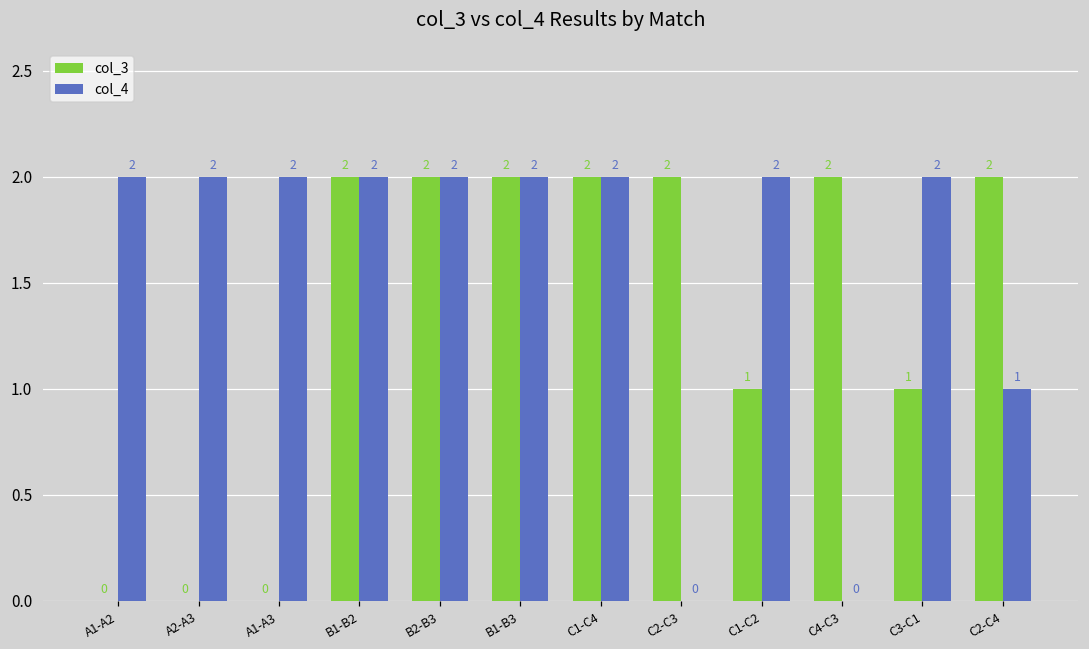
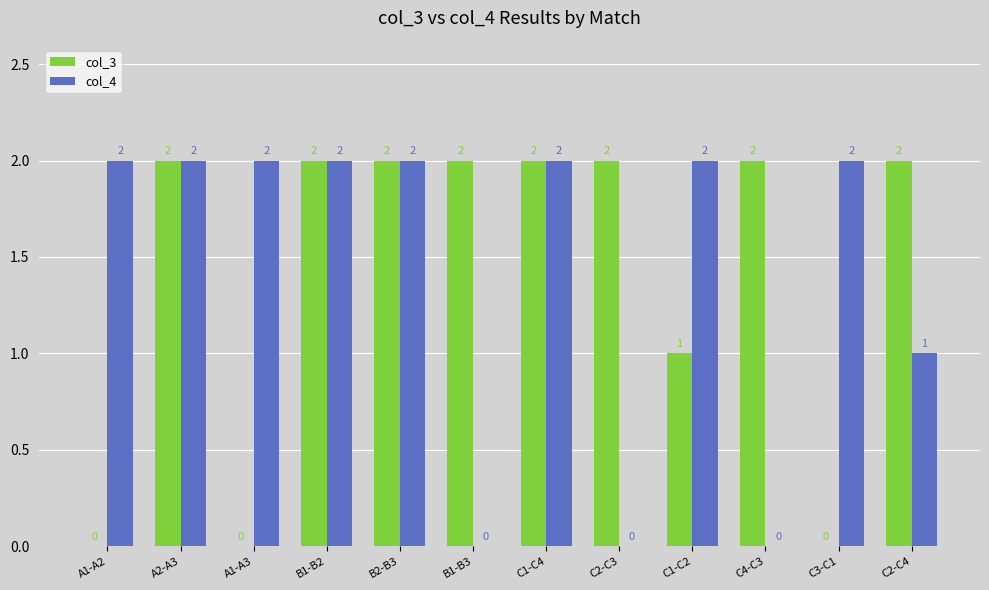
col_3, A2-A3: 0 -> 2
col_4, B1-B3: 2 -> 0
col_3, C3-C1: 1 -> 0
